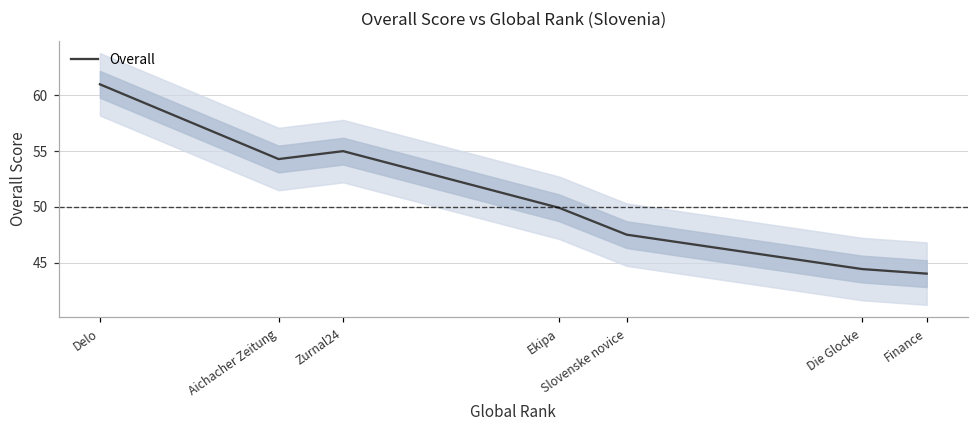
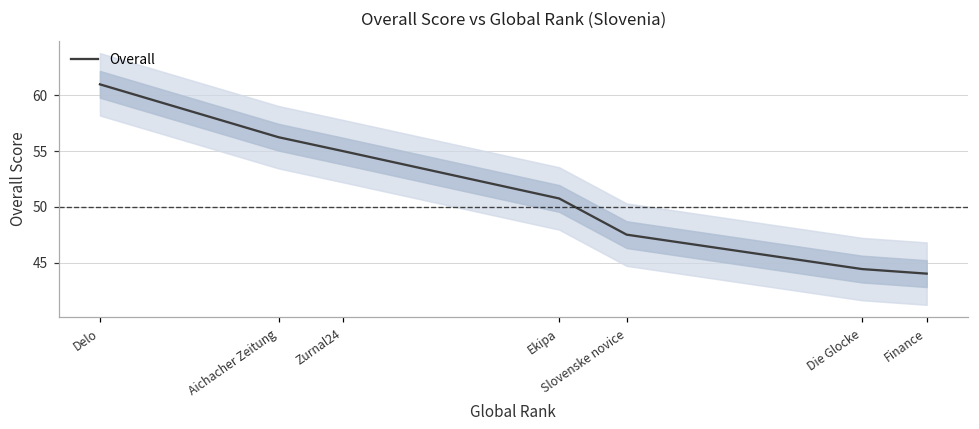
Overall, Aichacher Zeitung: 54.3 -> 56.3
Overall, Ekipa: 49.9 -> 50.8
